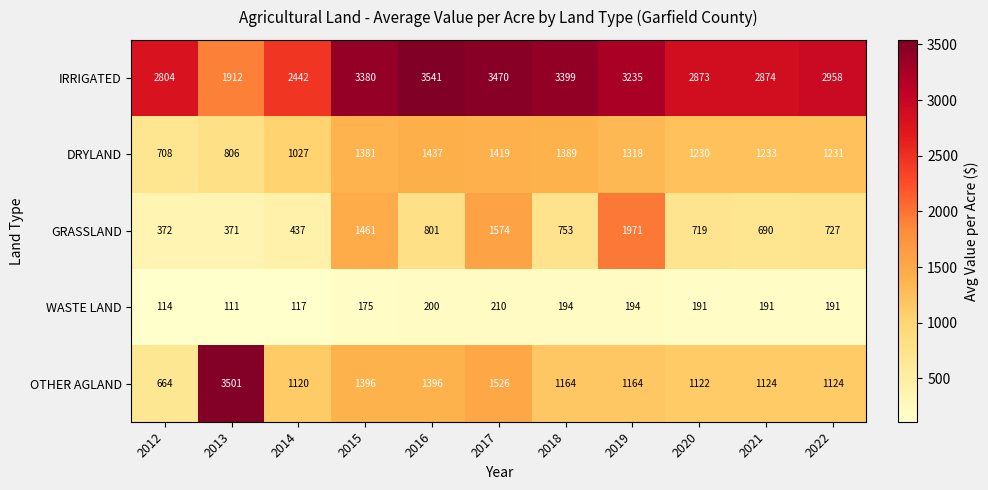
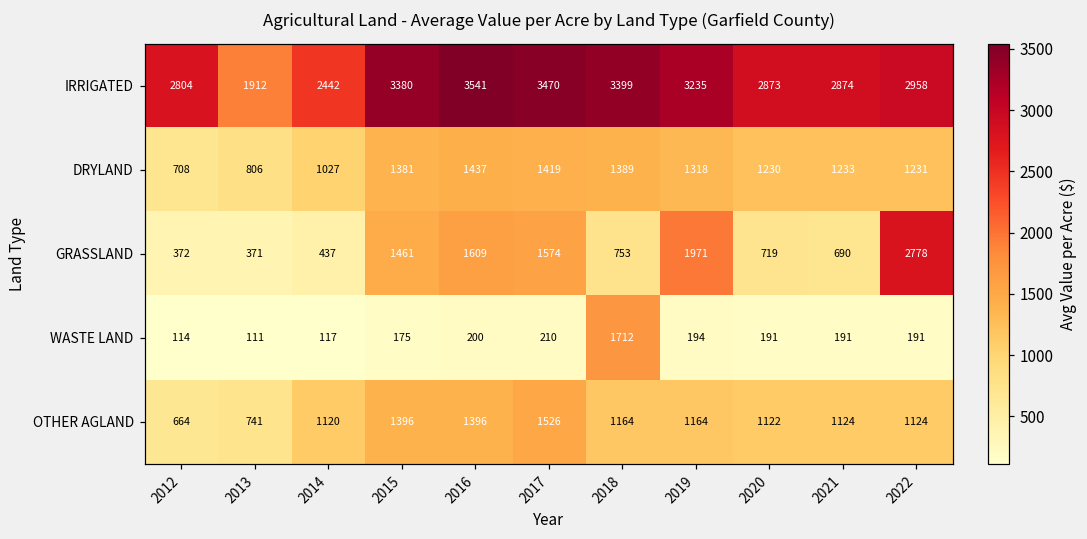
GRASSLAND, 2016: 801 -> 1609
GRASSLAND, 2022: 727 -> 2778
WASTE LAND, 2018: 194 -> 1712
OTHER AGLAND, 2013: 3501 -> 741
